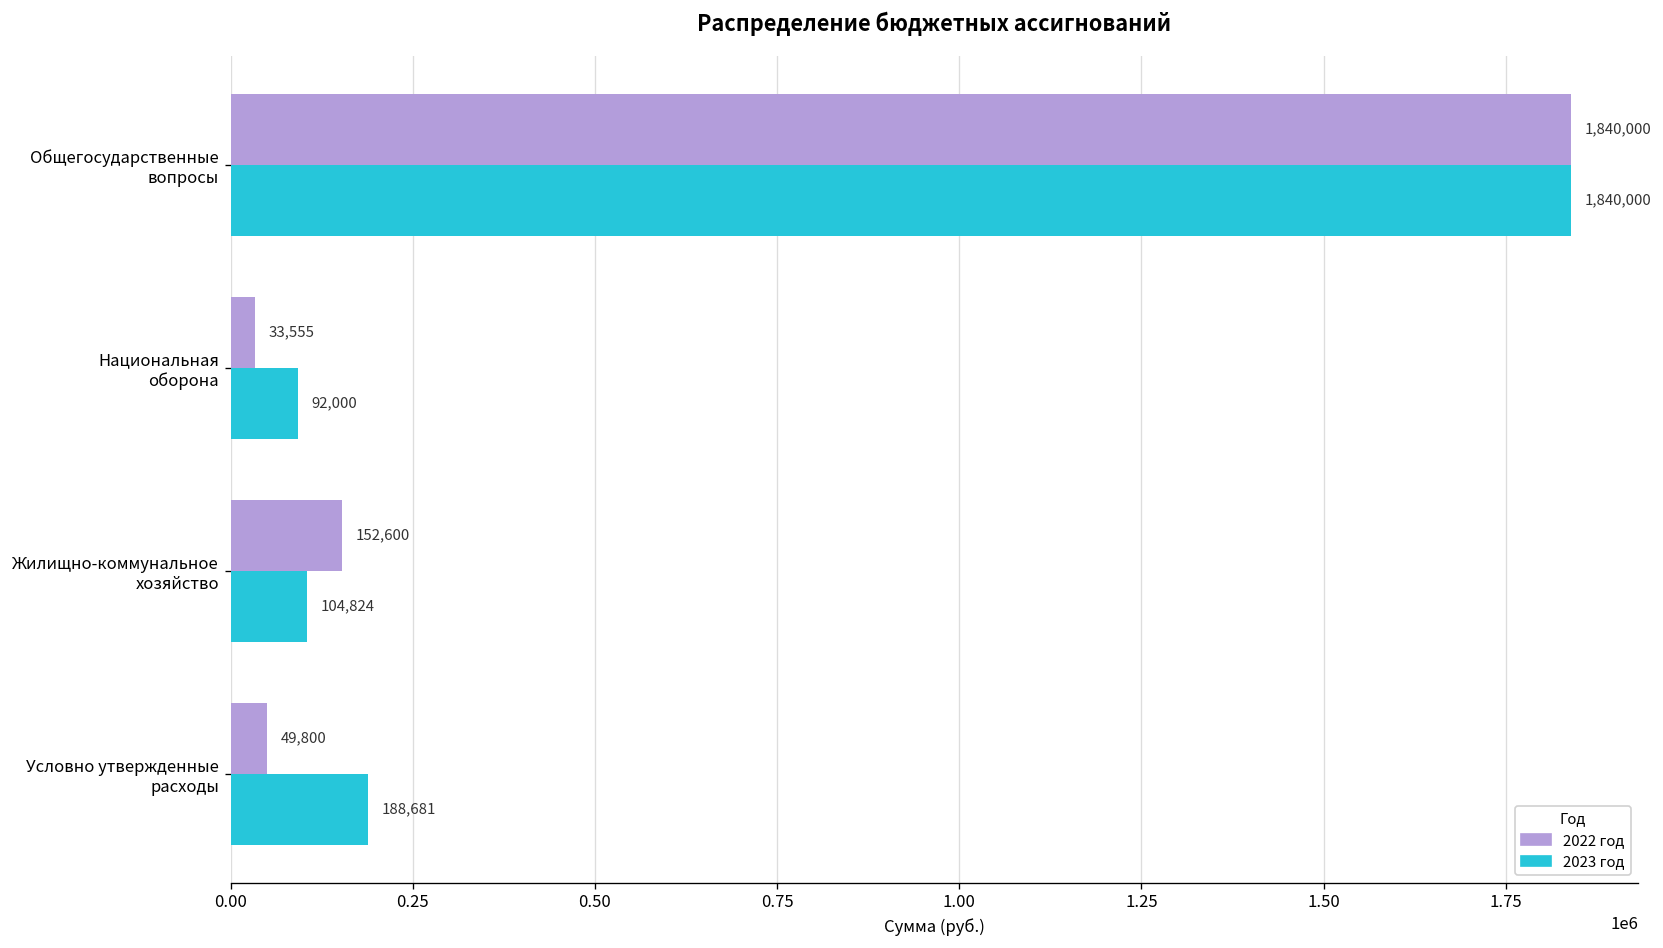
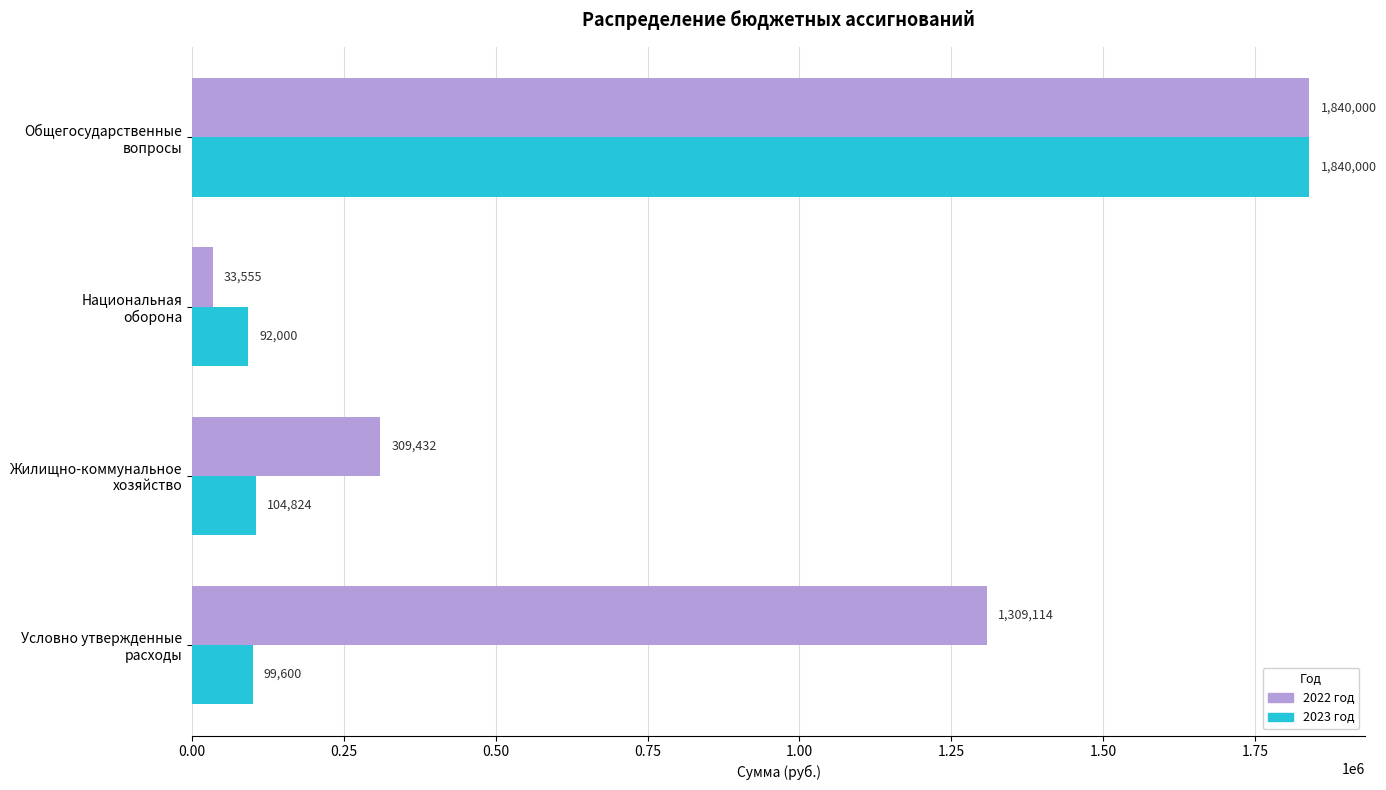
2022 год, Жилищно-коммунальное хозяйство: 152,600 -> 309,432
2022 год, Условно утвержденные расходы: 49,800 -> 1,309,114
2023 год, Условно утвержденные расходы: 188,681 -> 99,600
